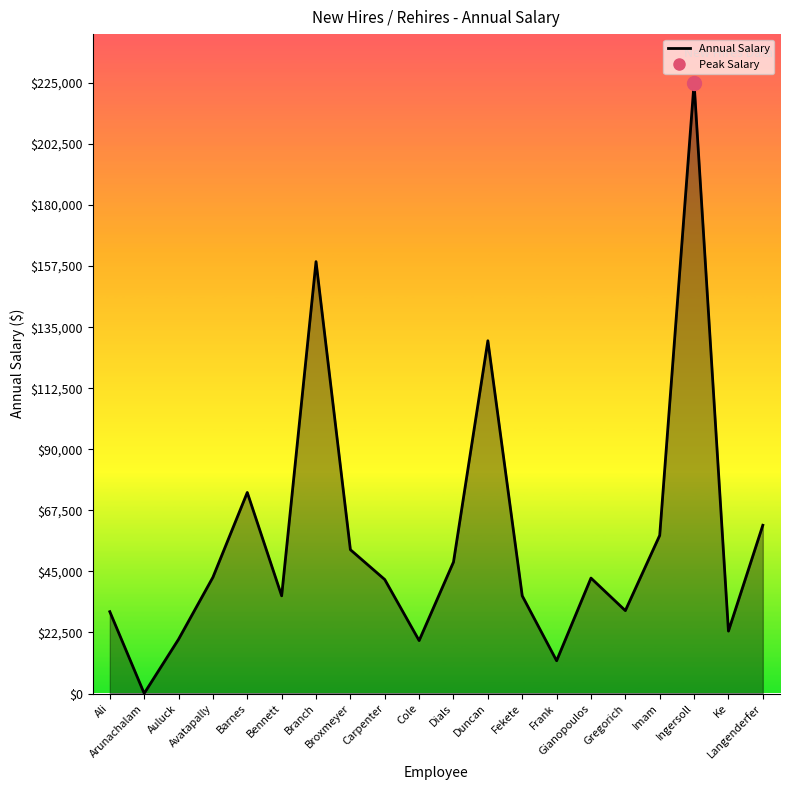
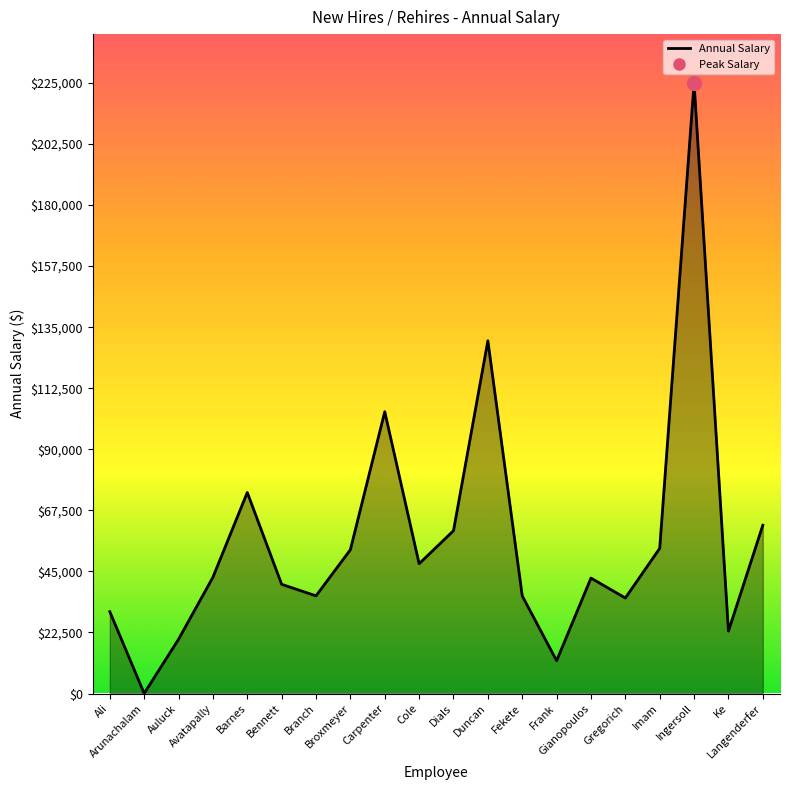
Annual Salary, Bennett: $36,000 -> $40,000
Annual Salary, Branch: $159,000 -> $36,000
Annual Salary, Carpenter: $42,000 -> $104,000
Annual Salary, Cole: $20,000 -> $48,000
Annual Salary, Dials: $48,000 -> $60,000
Annual Salary, Gregorich: $31,000 -> $35,000
Annual Salary, Imam: $58,000 -> $53,000
